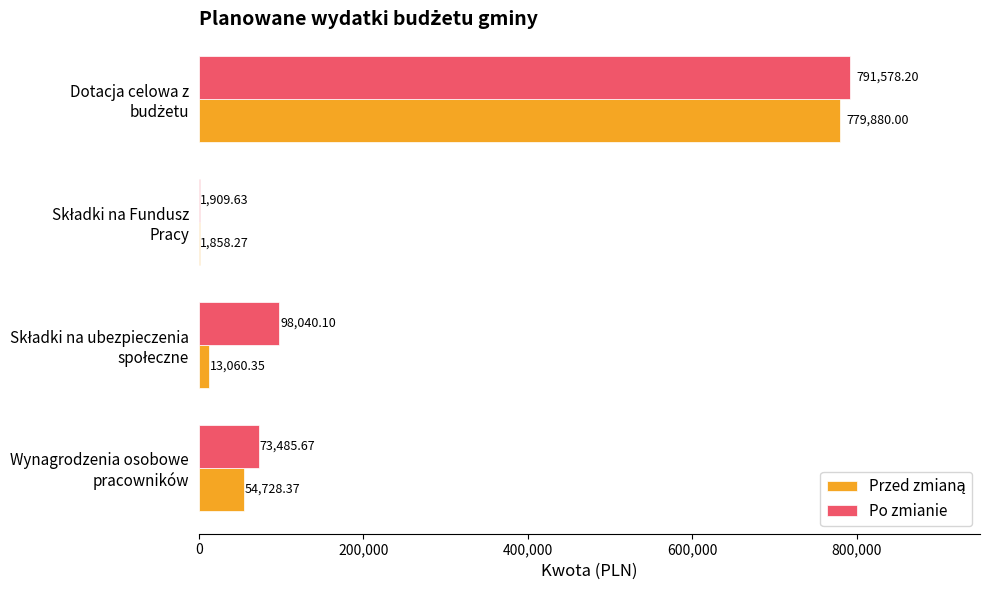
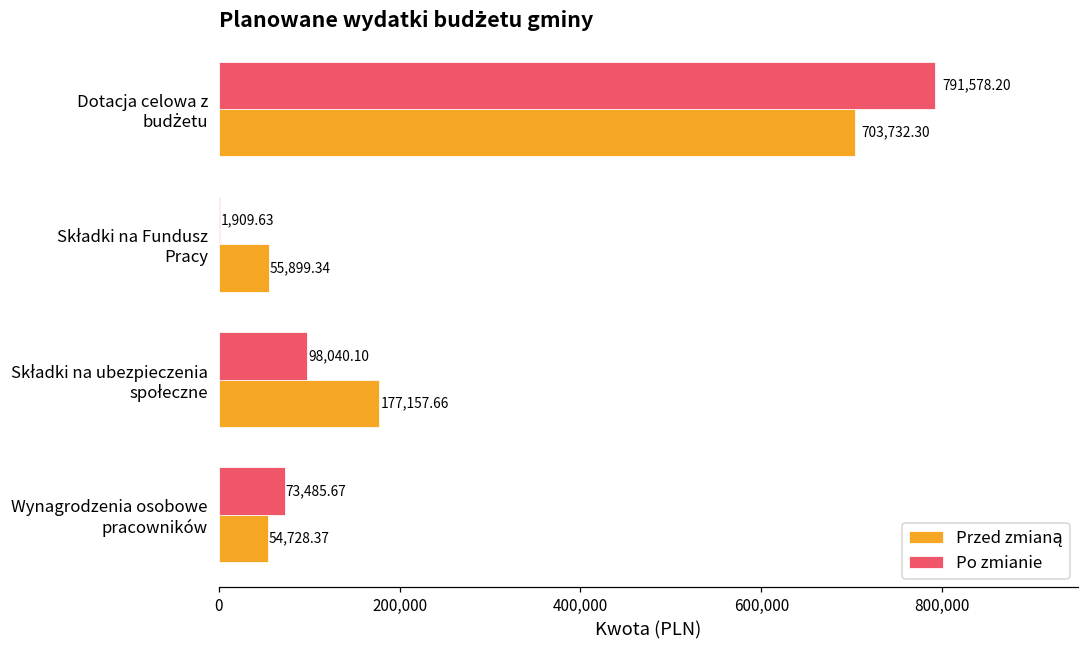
Przed zmianą, Dotacja celowa z budżetu: 779,880.00 -> 703,732.30
Przed zmianą, Składki na Fundusz Pracy: 1,858.27 -> 55,899.34
Przed zmianą, Składki na ubezpieczenia społeczne: 13,060.35 -> 177,157.66
